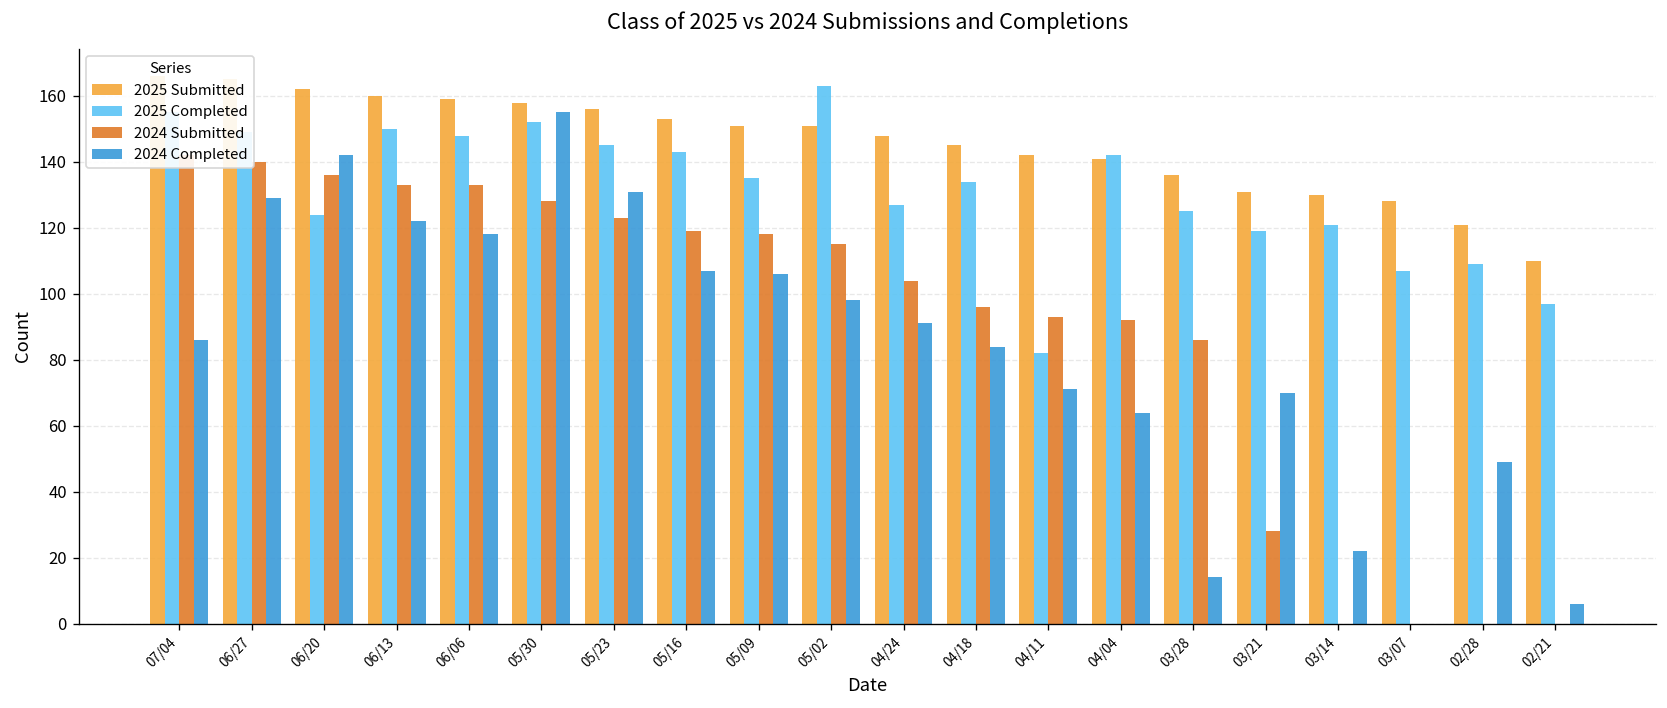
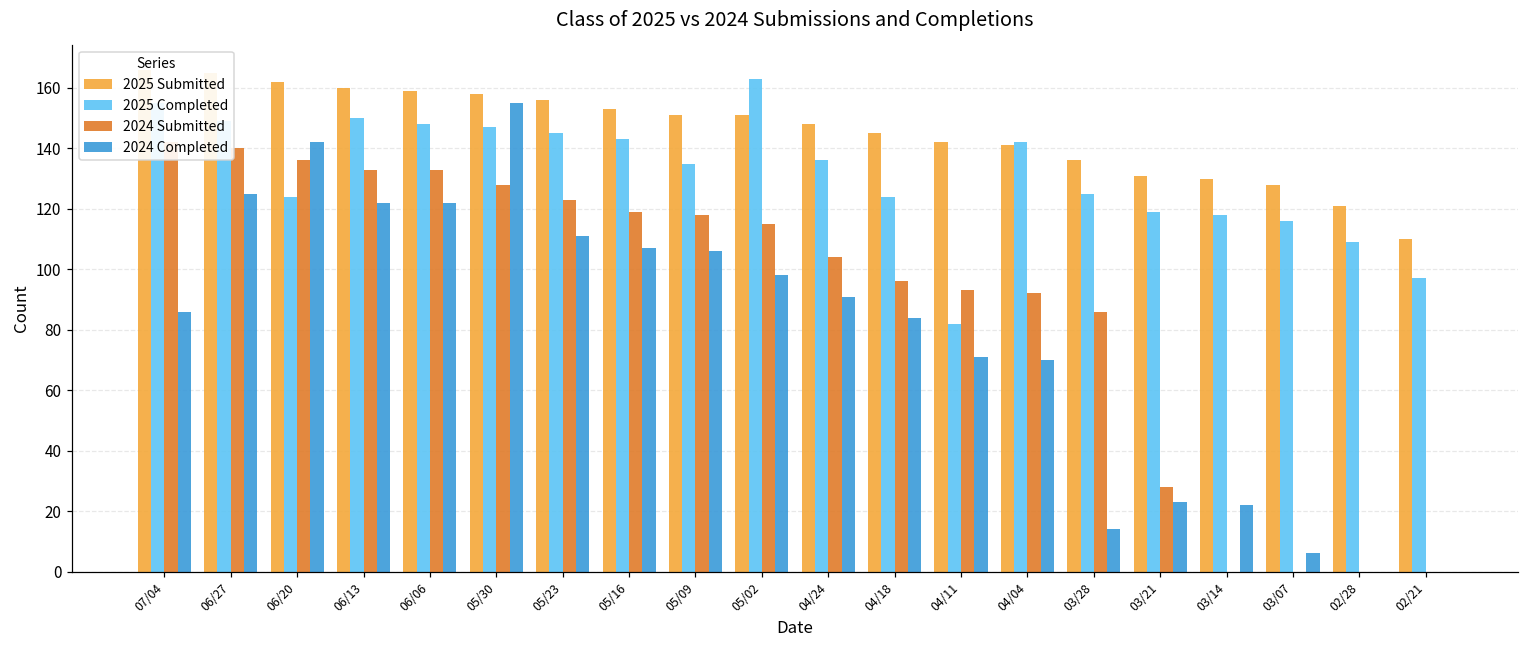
2024 Completed, 06/27: 129 -> 125
2024 Completed, 06/06: 118 -> 122
2025 Completed, 05/30: 152 -> 147
2024 Completed, 05/23: 131 -> 111
2025 Completed, 04/24: 127 -> 136
2025 Completed, 04/18: 134 -> 124
2024 Completed, 04/04: 64 -> 70
2024 Completed, 03/21: 70 -> 23
2025 Completed, 03/14: 121 -> 118
2025 Completed, 03/07: 107 -> 116
2024 Completed, 03/07: 0 -> 6
2024 Completed, 02/28: 49 -> 0
2024 Completed, 02/21: 6 -> 0
